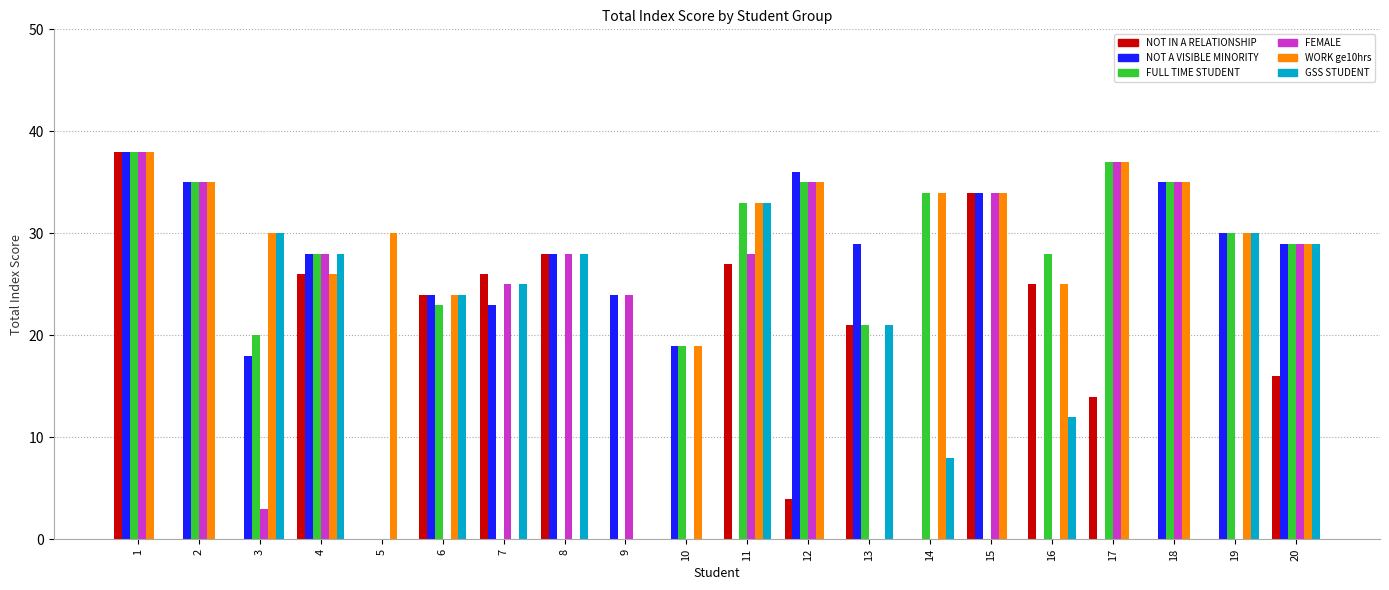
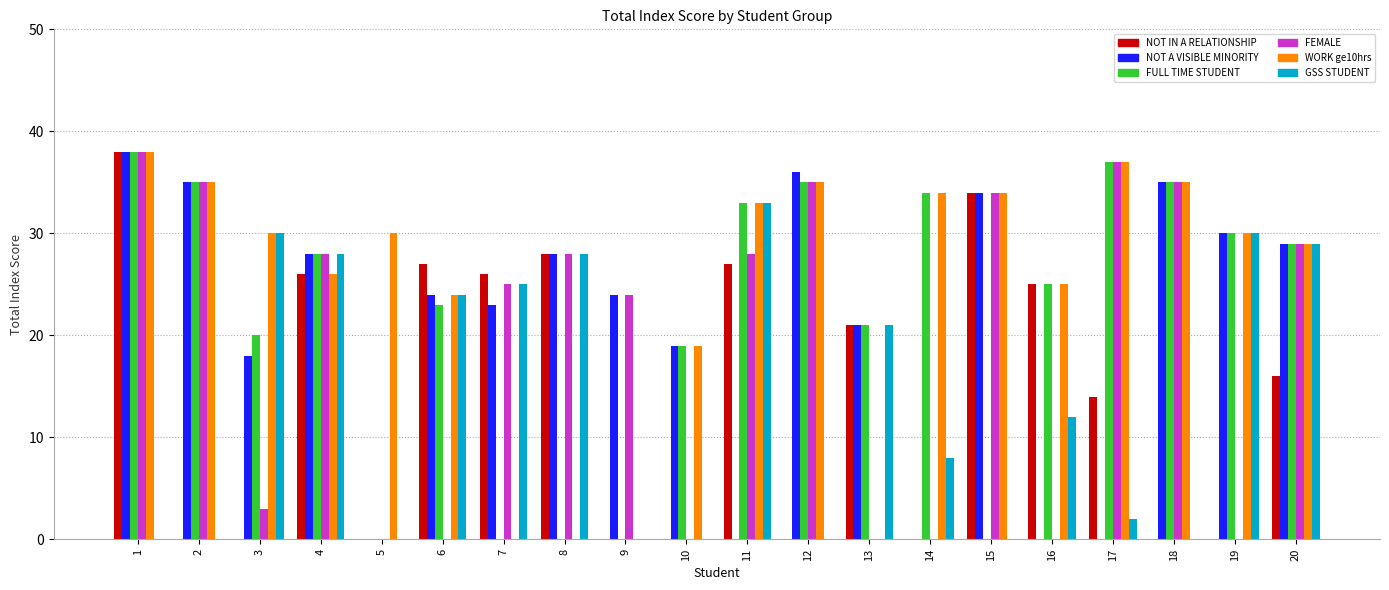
NOT IN A RELATIONSHIP, 6: 24 -> 27
NOT IN A RELATIONSHIP, 12: 4 -> 0
NOT A VISIBLE MINORITY, 13: 29 -> 21
FULL TIME STUDENT, 16: 28 -> 25
GSS STUDENT, 17: 0 -> 2
